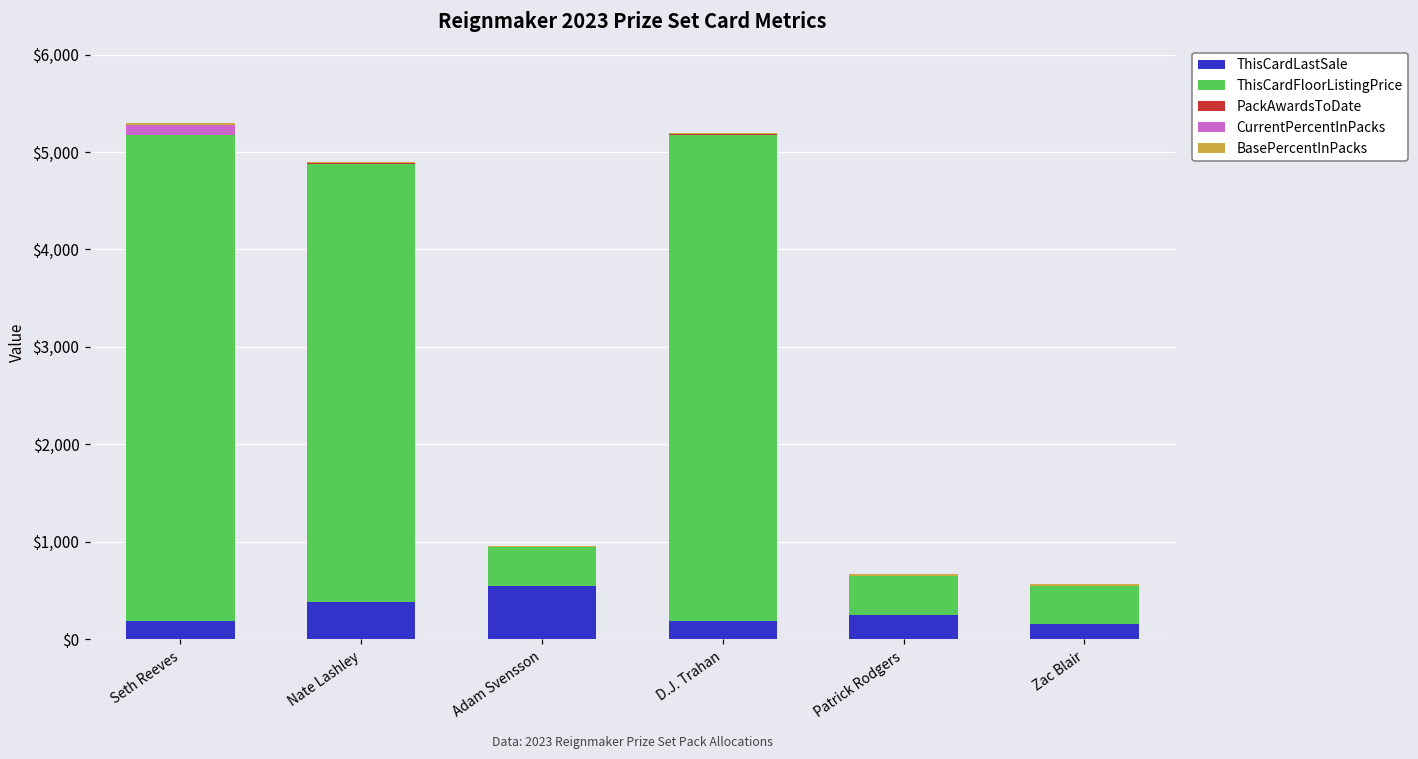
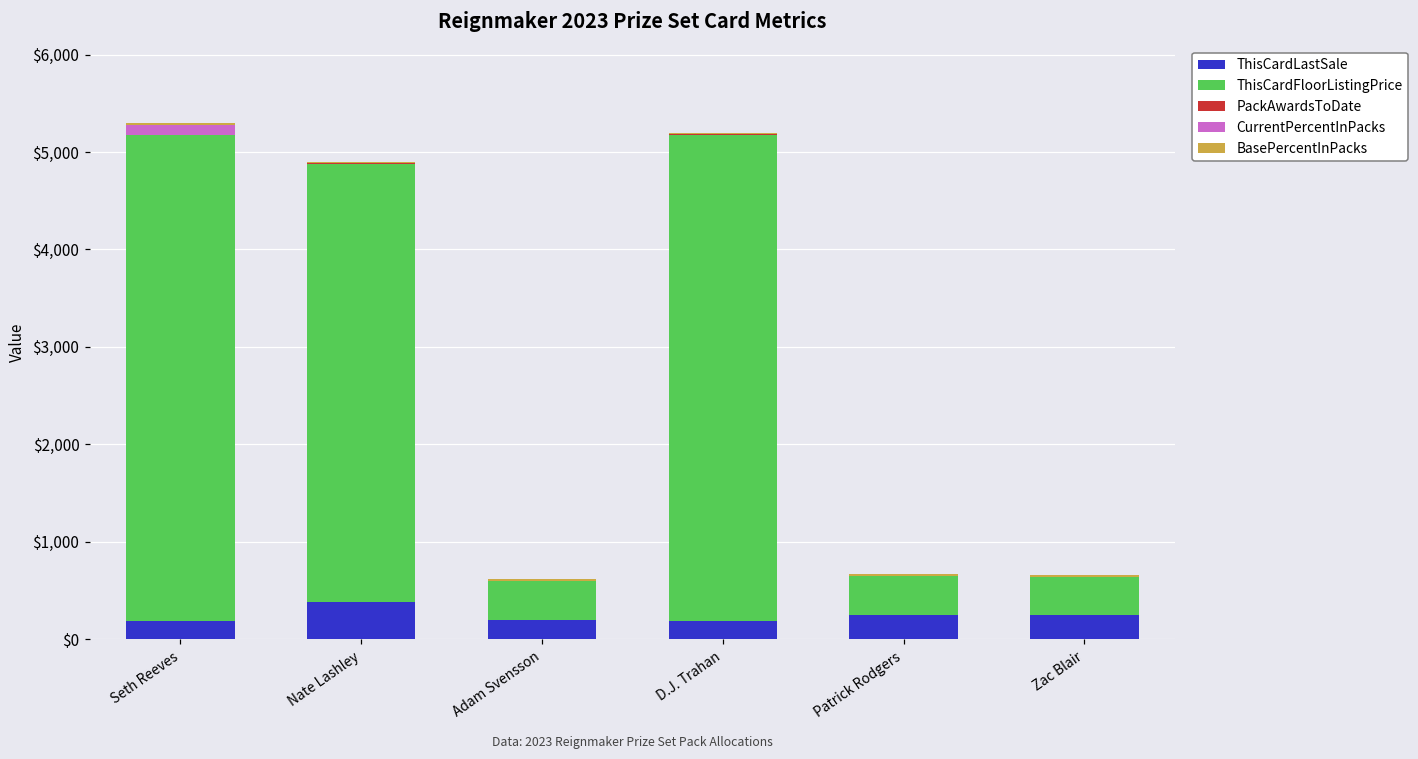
ThisCardLastSale, Adam Svensson: $500 -> $200
ThisCardLastSale, Zac Blair: $200 -> $300
